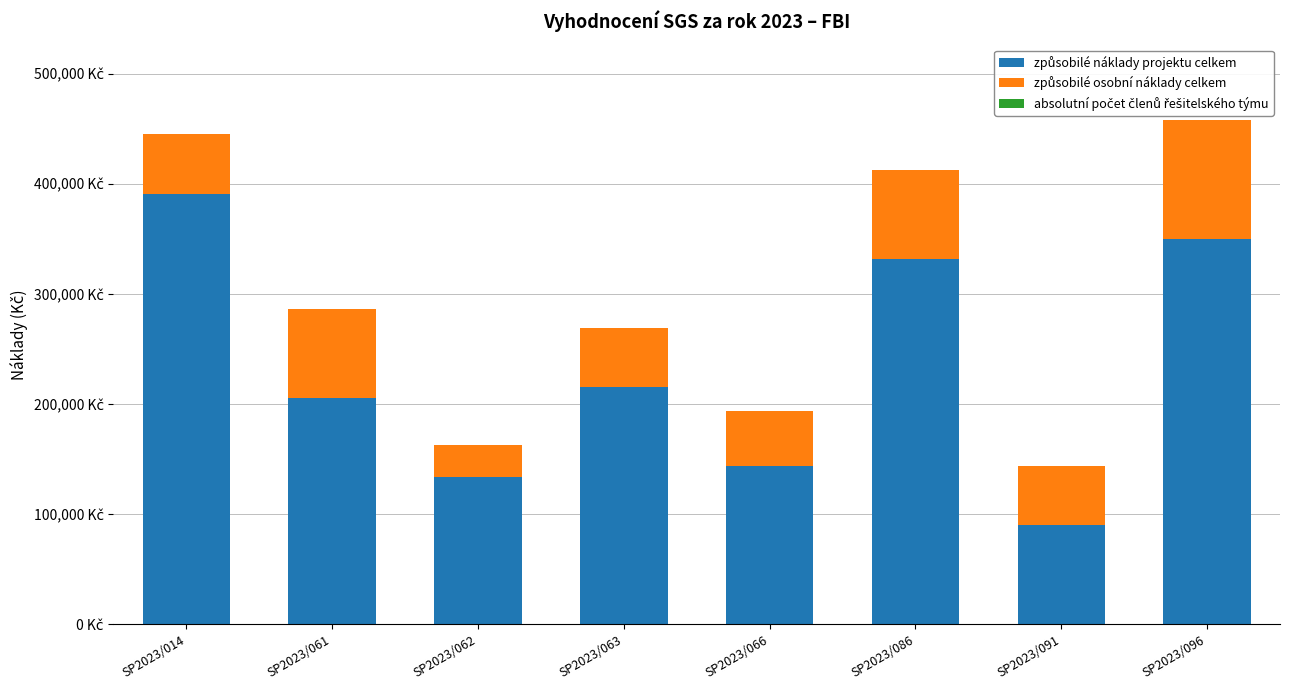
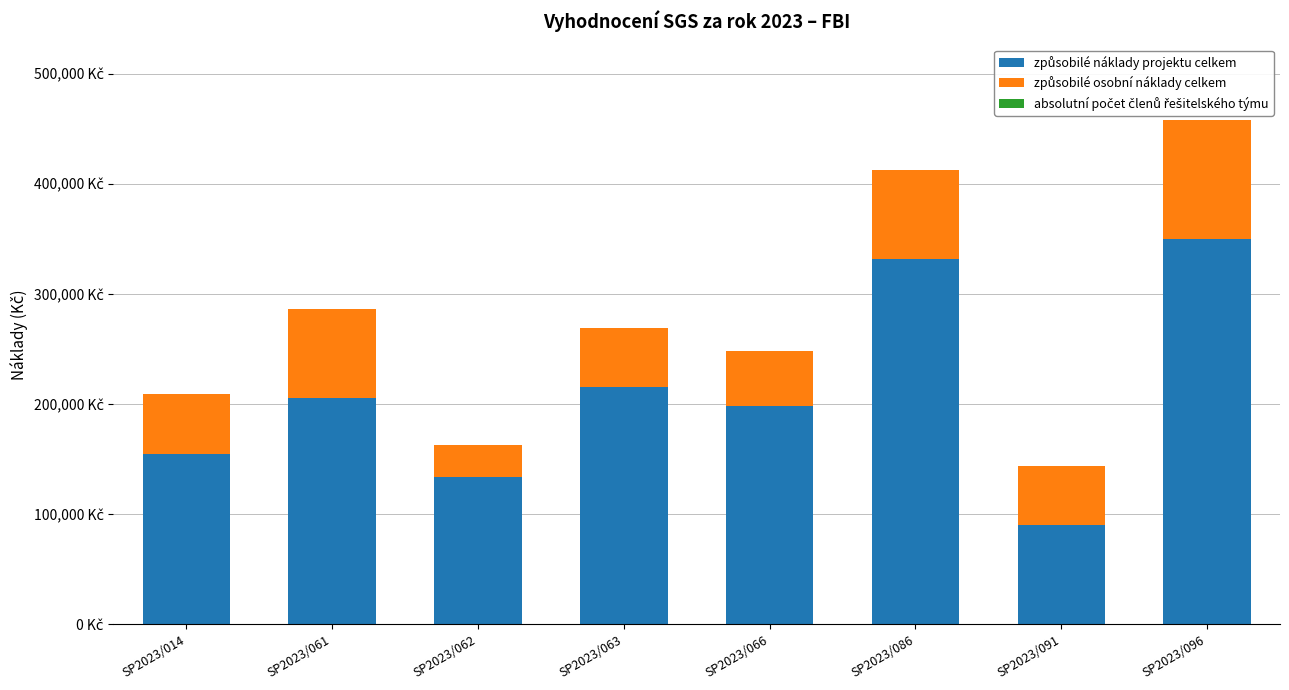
způsobilé náklady projektu celkem, SP2023/014: 391,000 Kč -> 155,000 Kč
způsobilé náklady projektu celkem, SP2023/066: 144,000 Kč -> 198,000 Kč
